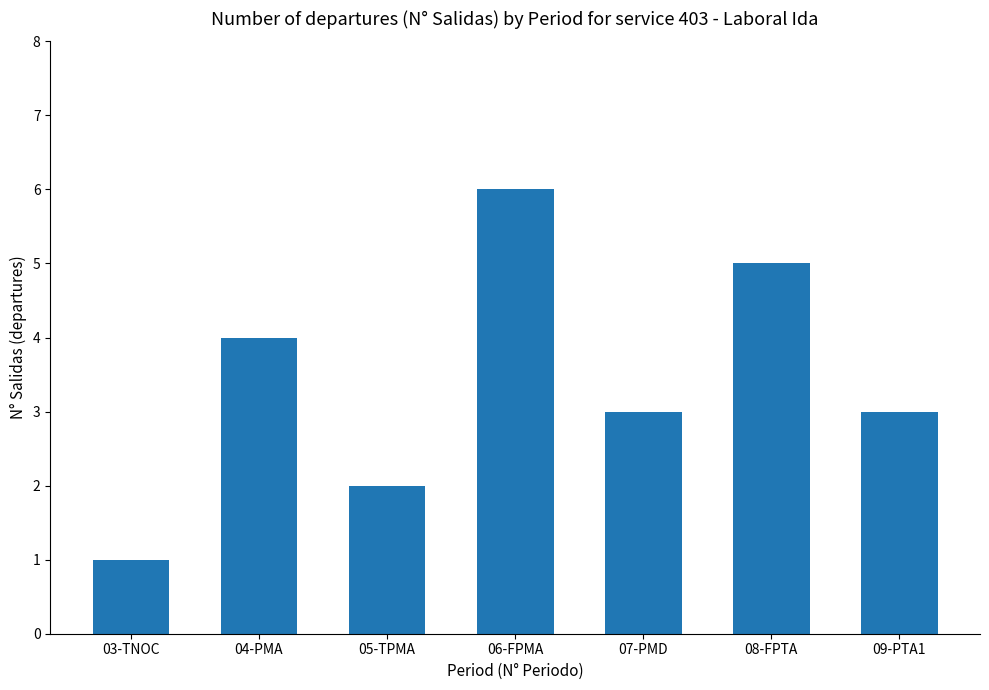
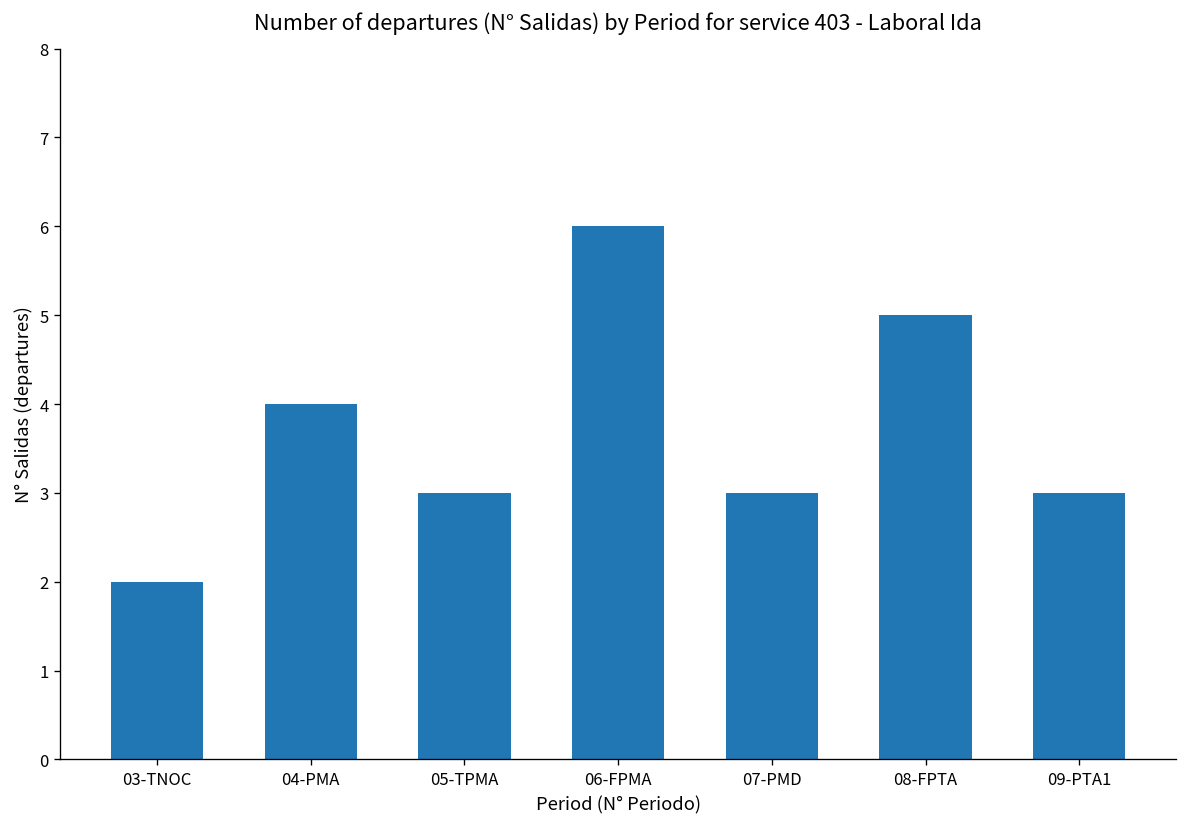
03-TNOC: 1 -> 2
05-TPMA: 2 -> 3
